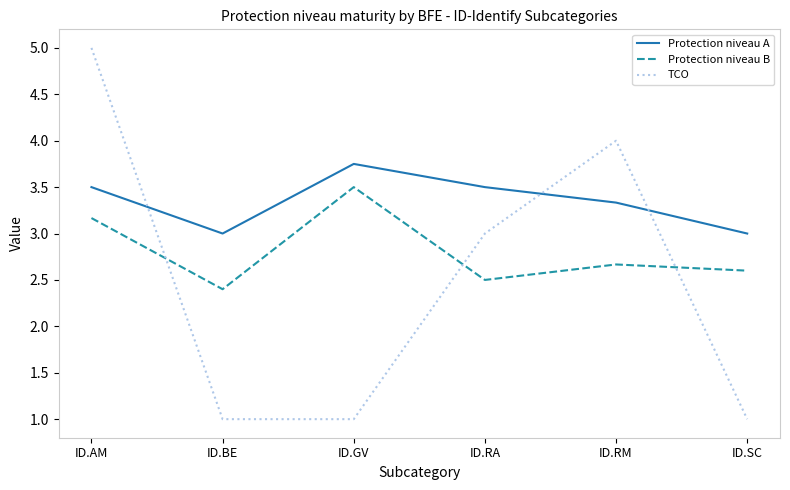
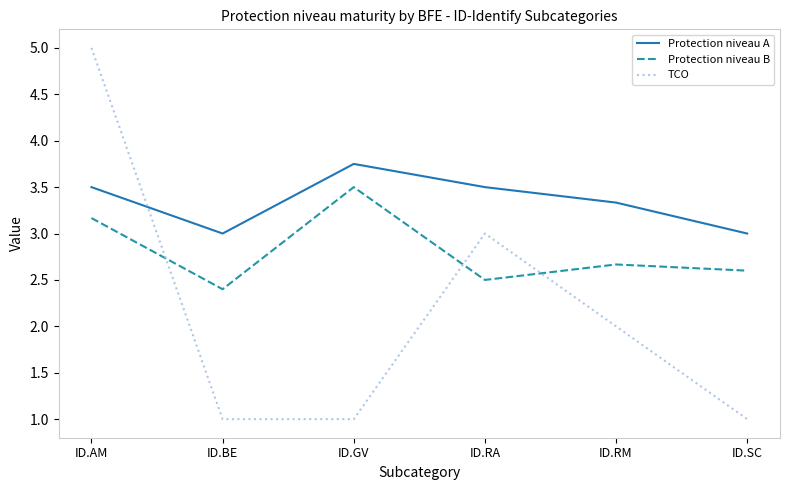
TCO, ID.RM: 4 -> 2
